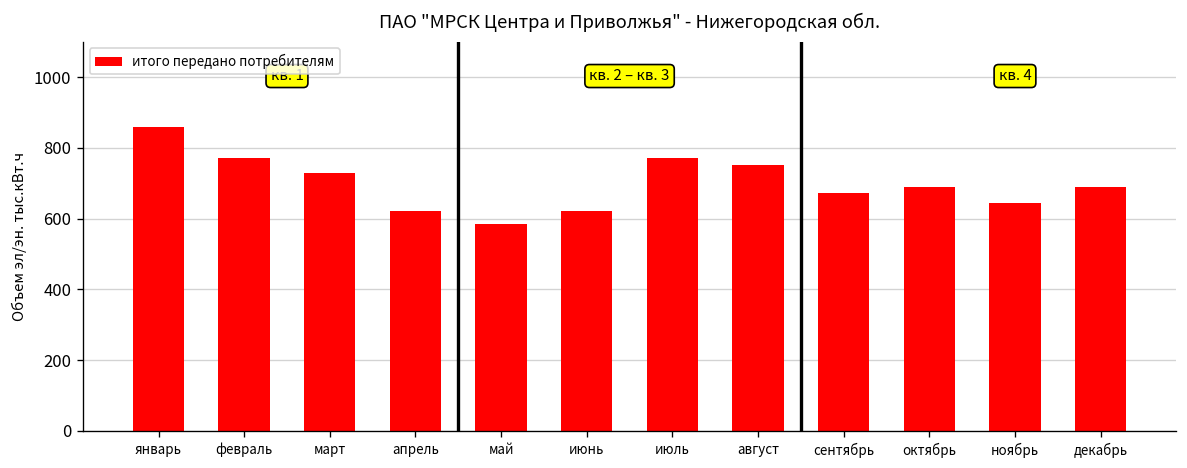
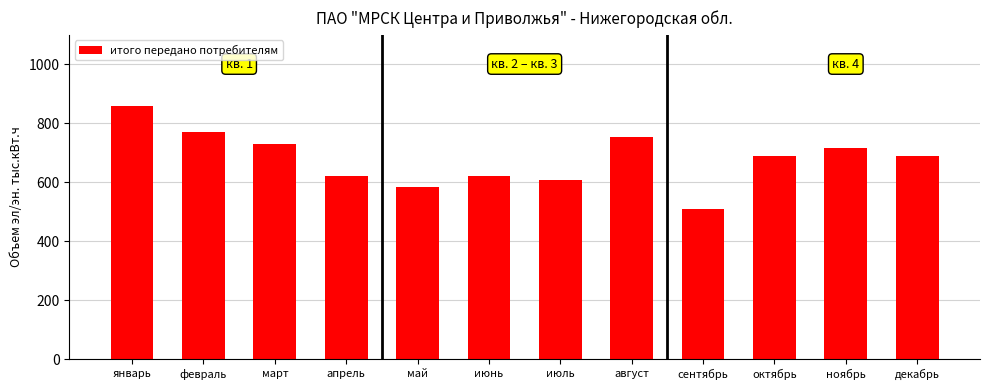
июль: 770 -> 610
сентябрь: 670 -> 510
ноябрь: 640 -> 720
